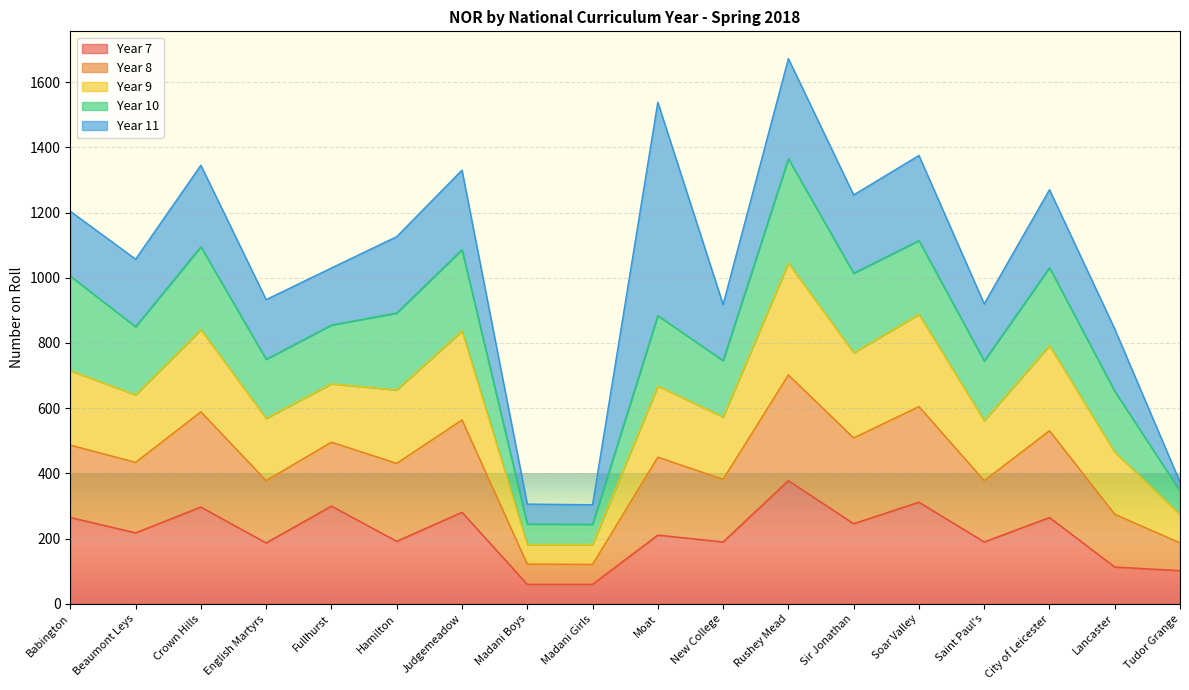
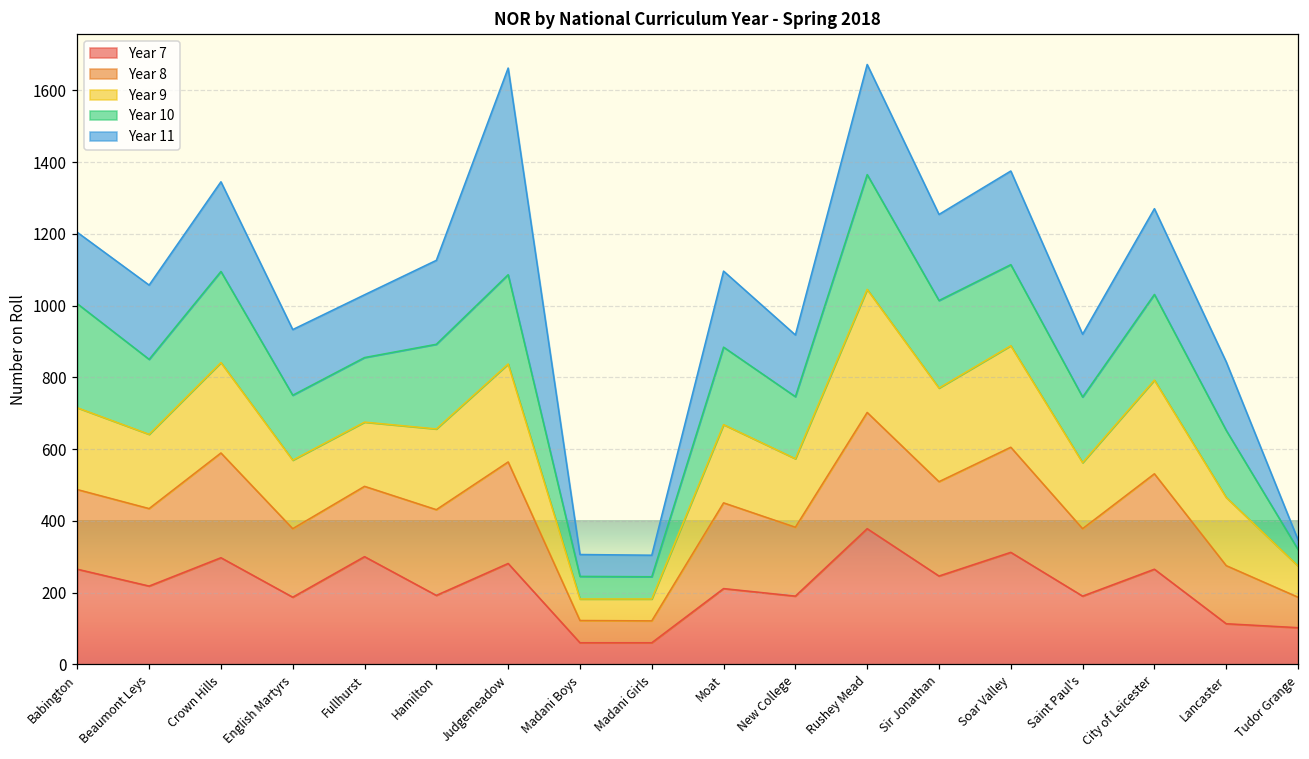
Year 11, Judgemeadow: 240 -> 580
Year 11, Moat: 650 -> 210
Year 10, Tudor Grange: 70 -> 50
